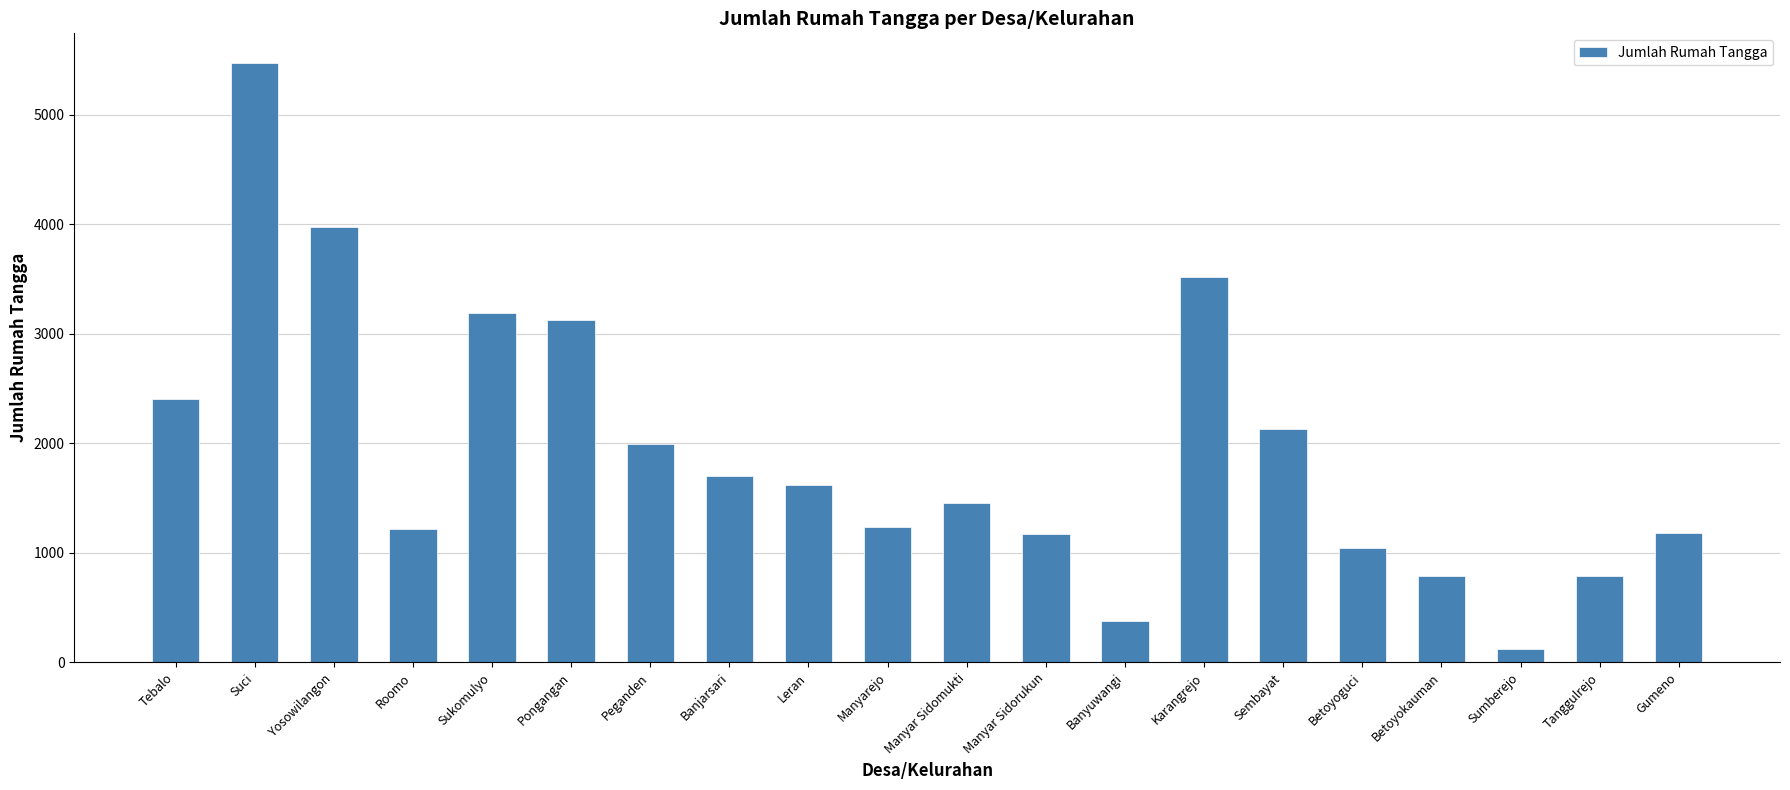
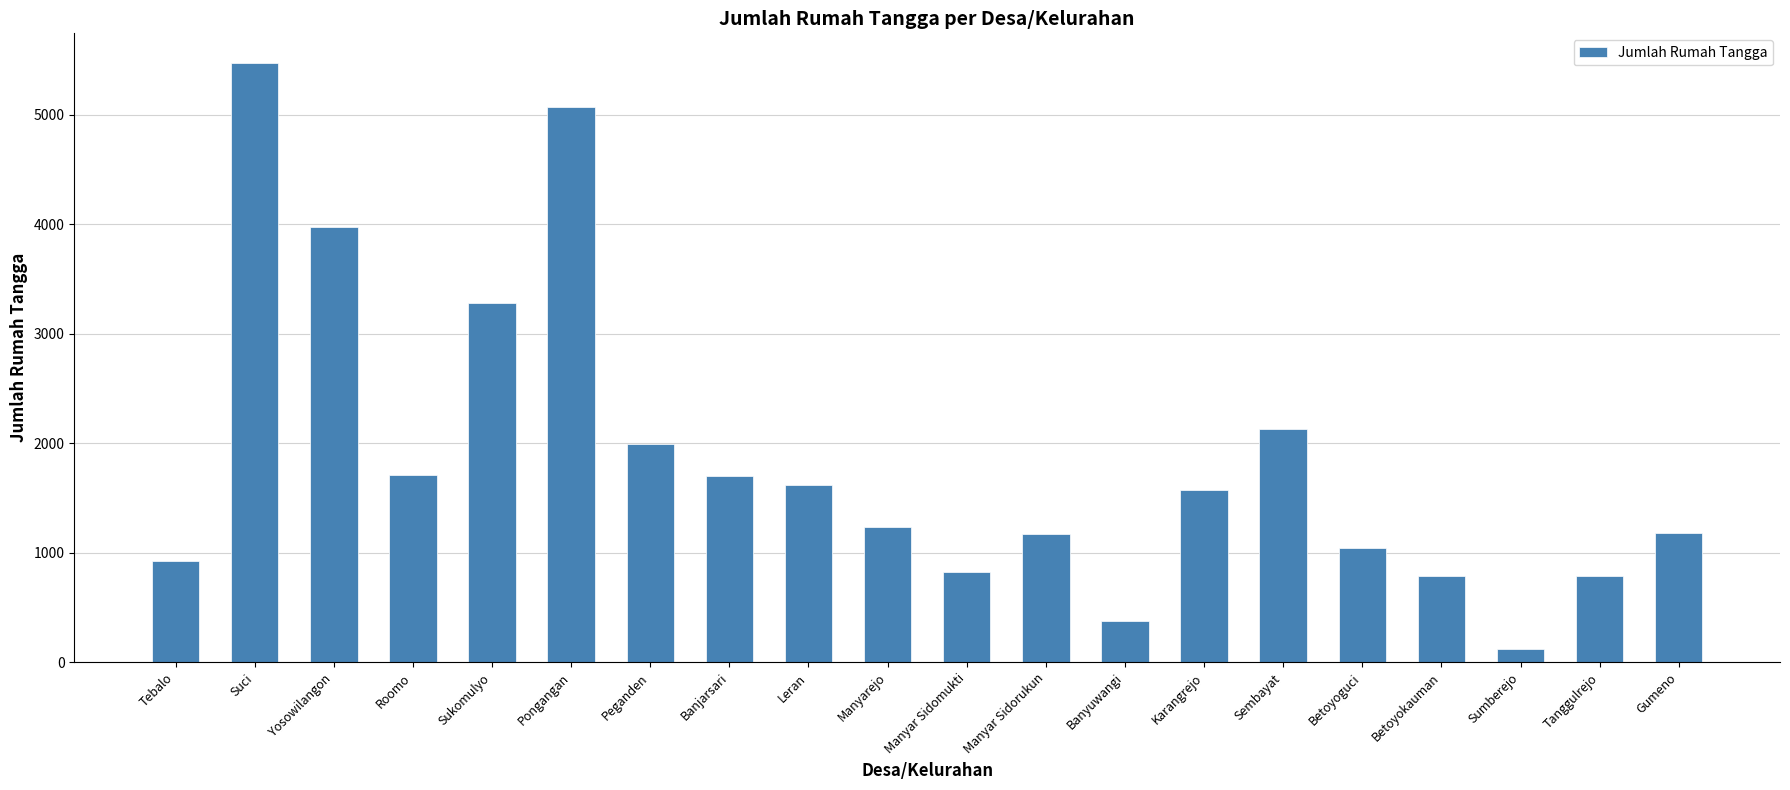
Tebalo: 2400 -> 920
Roomo: 1220 -> 1710
Sukomulyo: 3190 -> 3280
Pongangan: 3130 -> 5070
Manyar Sidomukti: 1460 -> 820
Karangrejo: 3520 -> 1570
